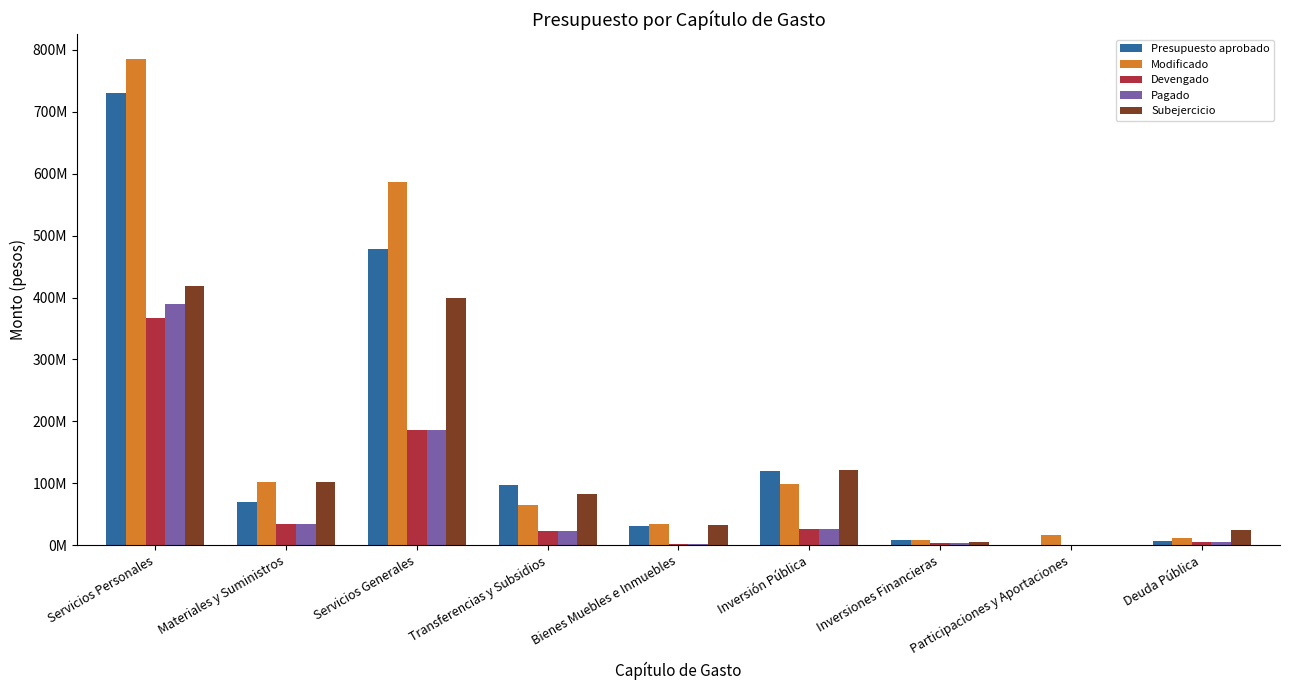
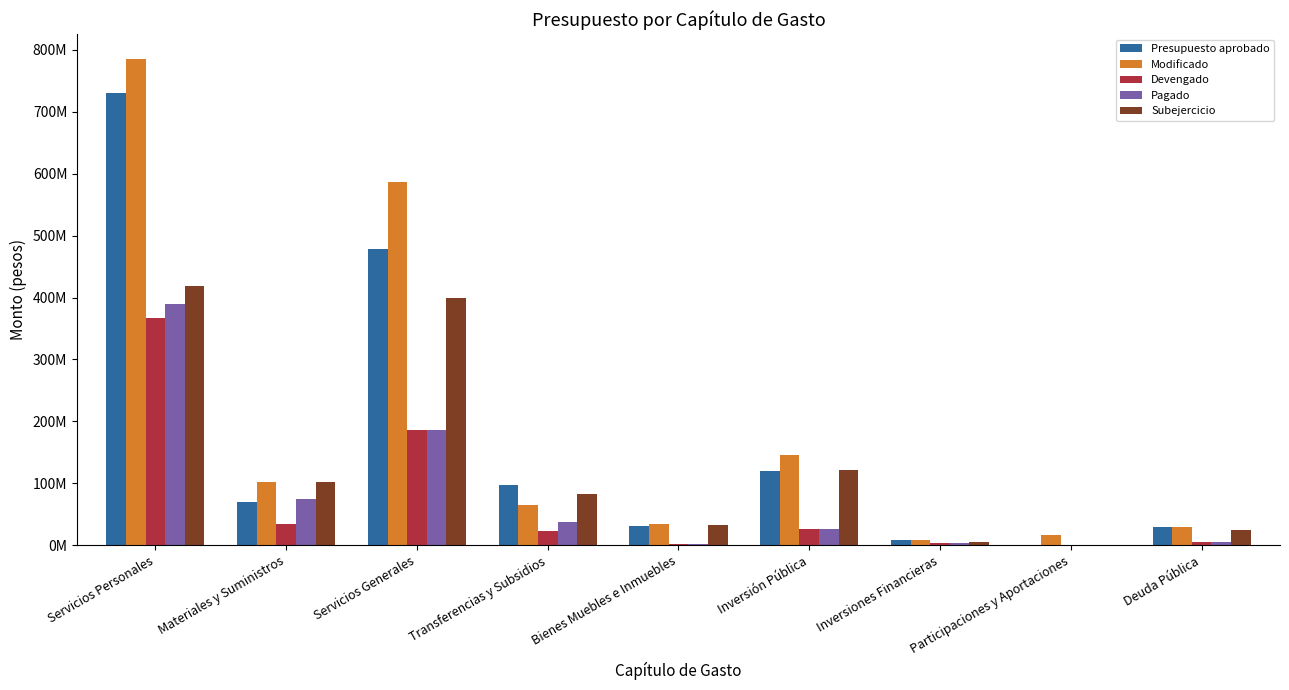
Pagado, Materiales y Suministros: 30000000 -> 80000000
Pagado, Transferencias y Subsidios: 20000000 -> 40000000
Modificado, Inversión Pública: 100000000 -> 150000000
Presupuesto aprobado, Deuda Pública: 10000000 -> 30000000
Modificado, Deuda Pública: 10000000 -> 30000000
